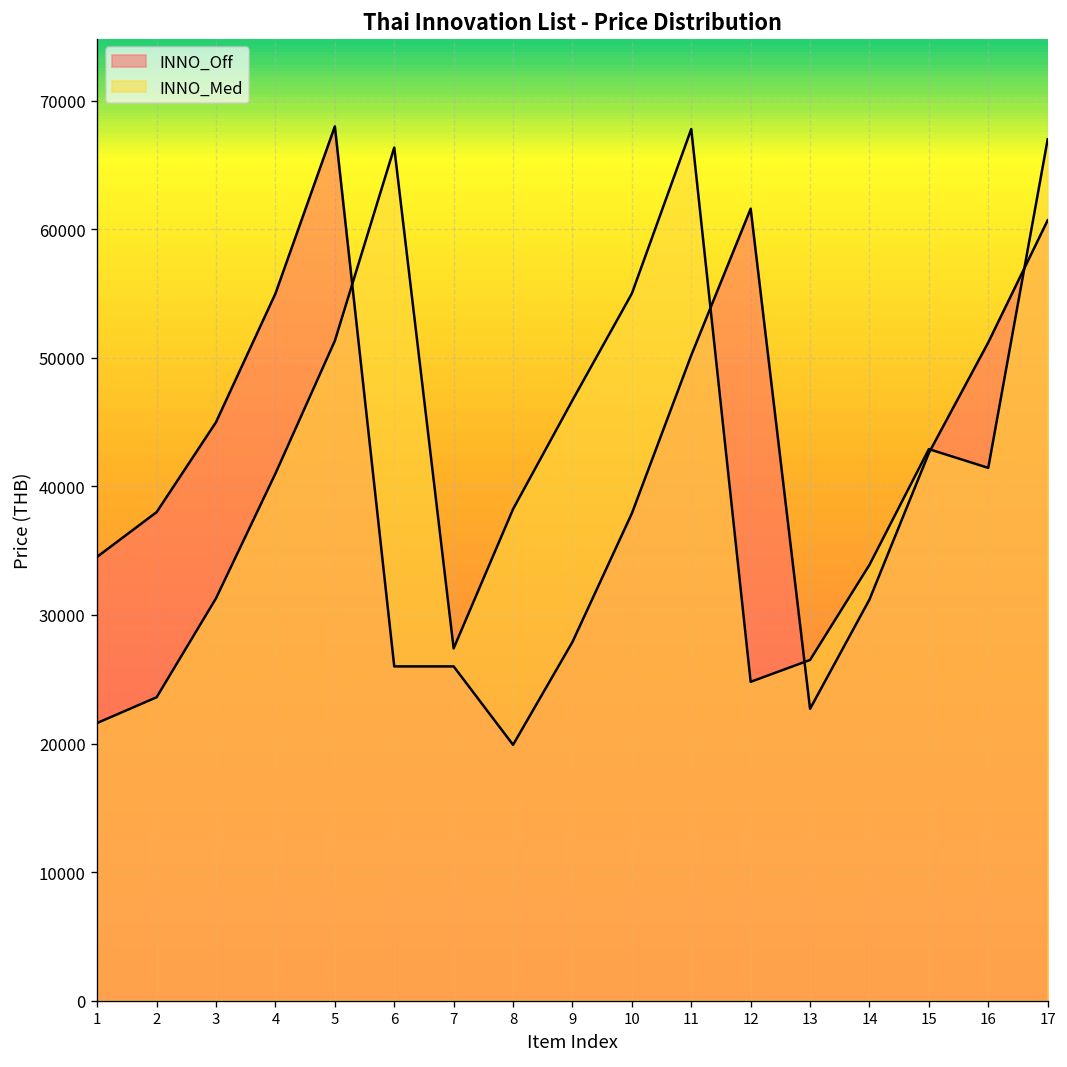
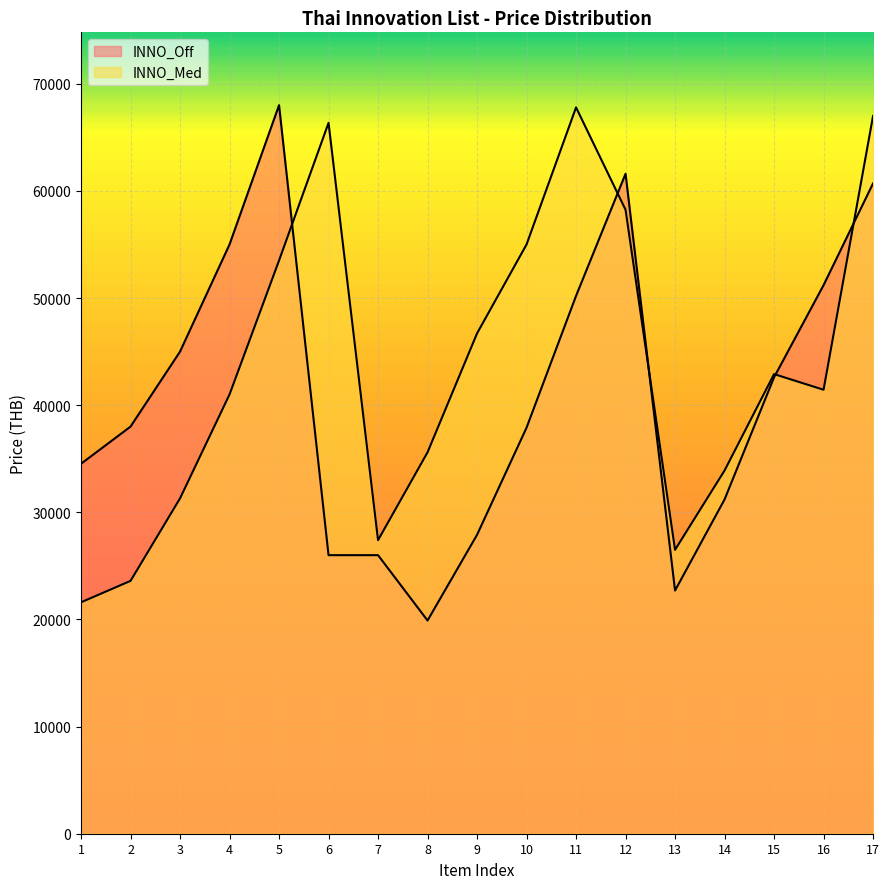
INNO_Med, 5: 51300 -> 53500
INNO_Med, 8: 38200 -> 35600
INNO_Med, 12: 24800 -> 58200
